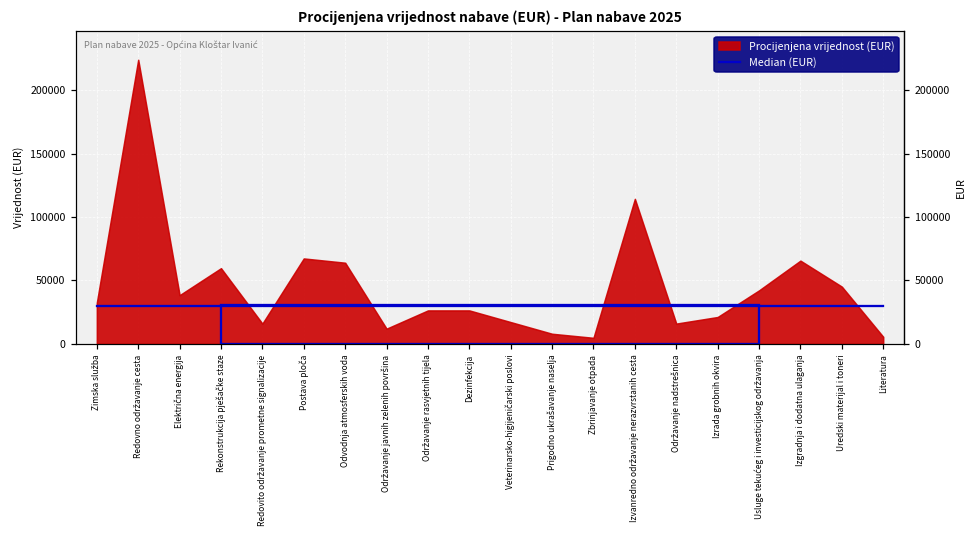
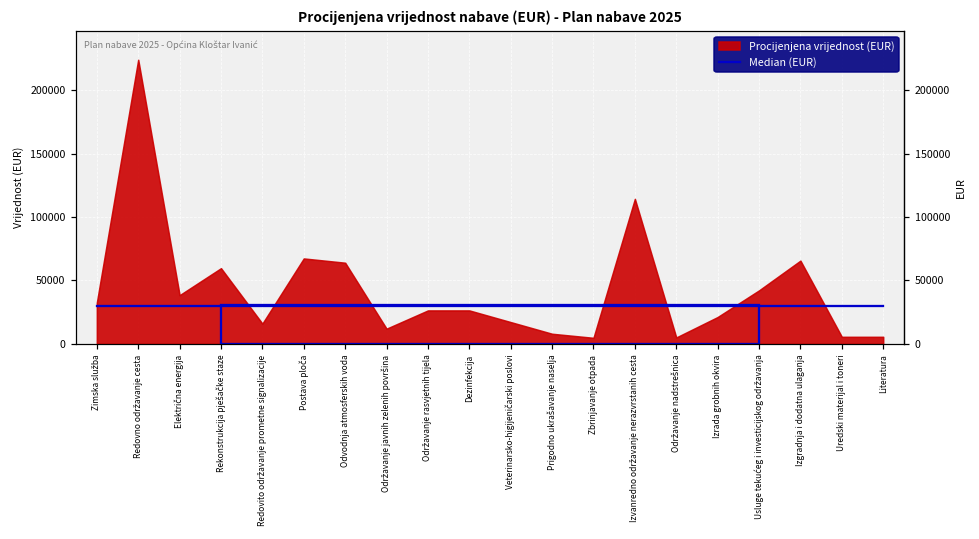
Procijenjena vrijednost (EUR), Održavanje nadstrešnica: 16000 -> 5000
Procijenjena vrijednost (EUR), Uredski materijal i toneri: 45000 -> 6000
